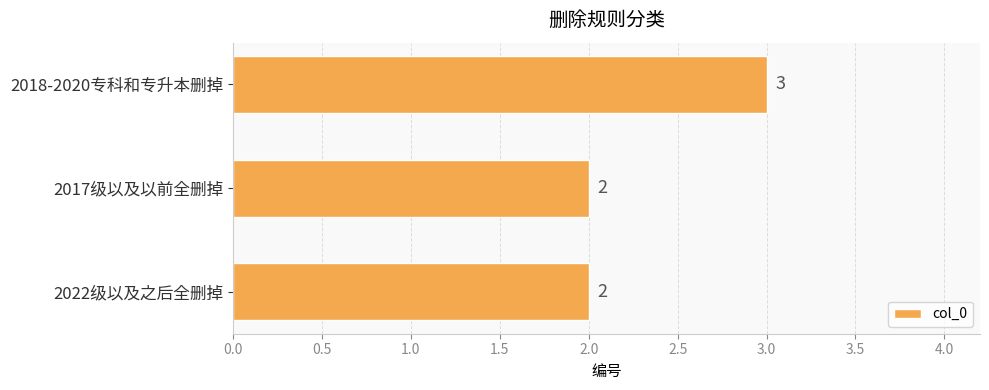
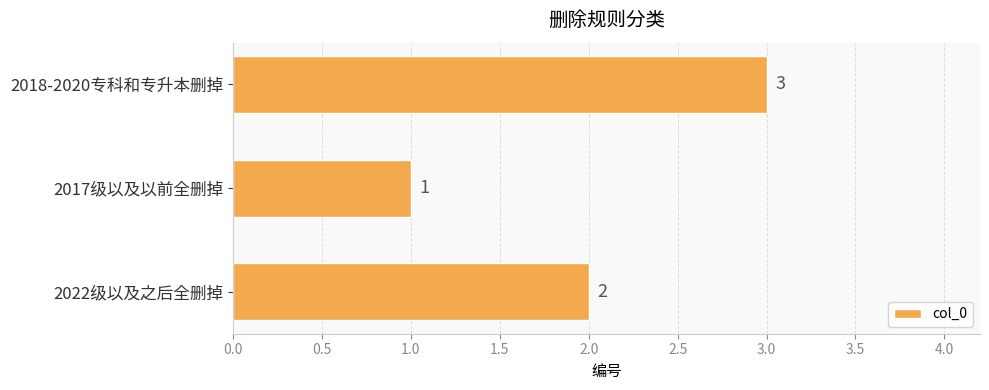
2017级以及以前全删掉: 2 -> 1
